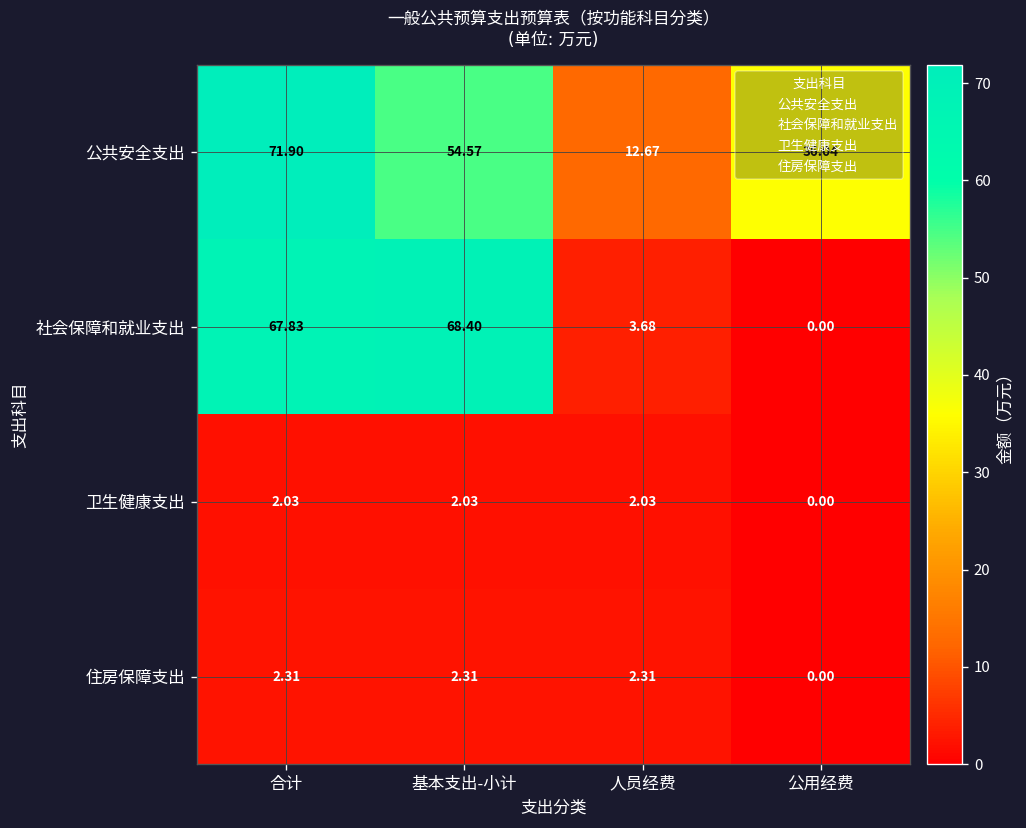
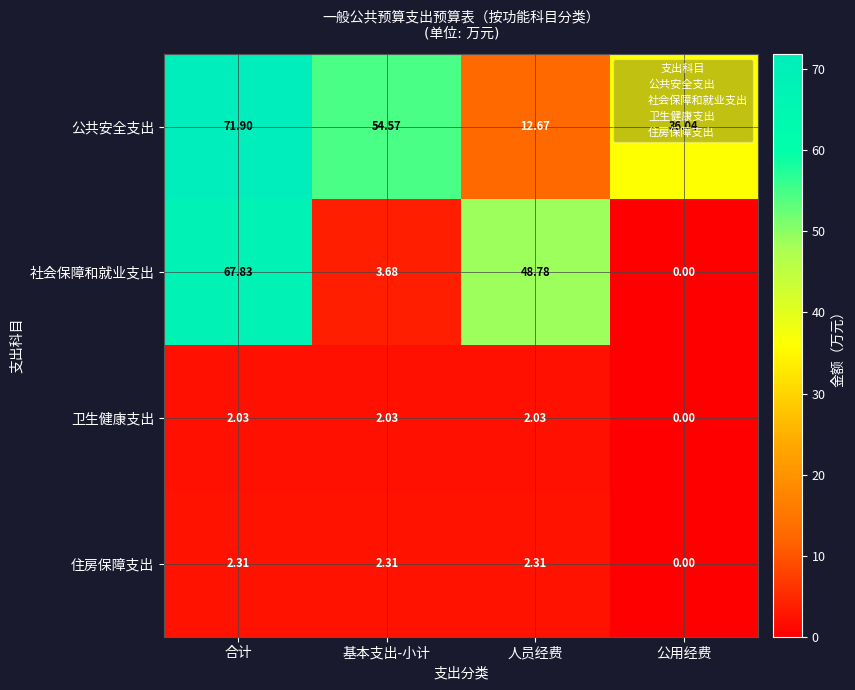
社会保障和就业支出, 基本支出-小计: 68.40 -> 3.68
社会保障和就业支出, 人员经费: 3.68 -> 48.78
